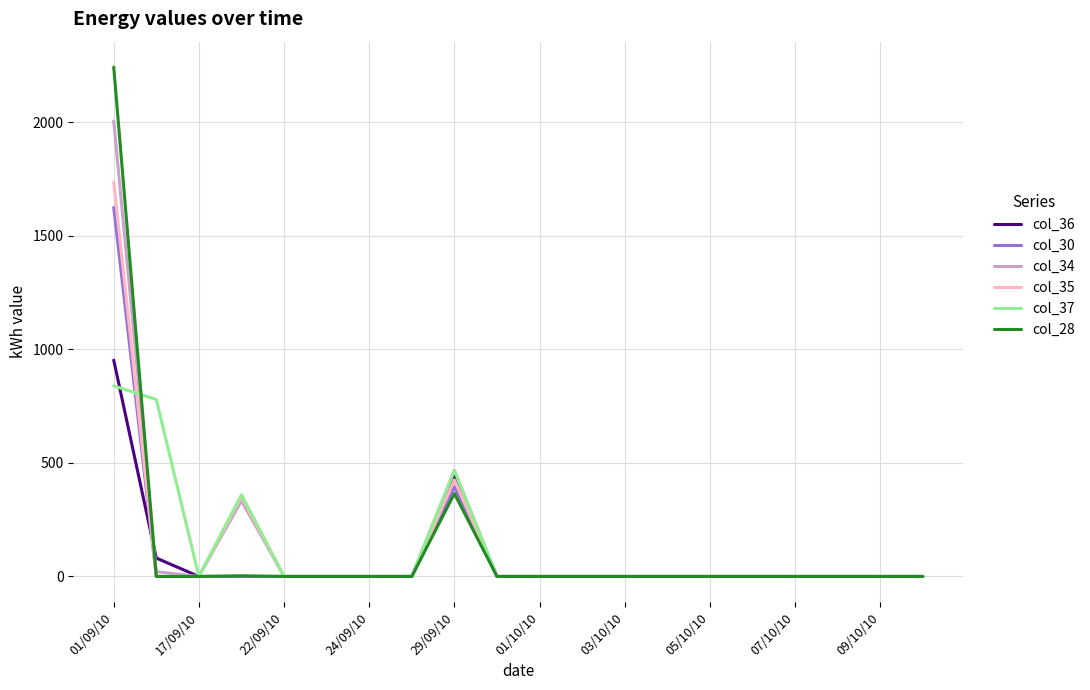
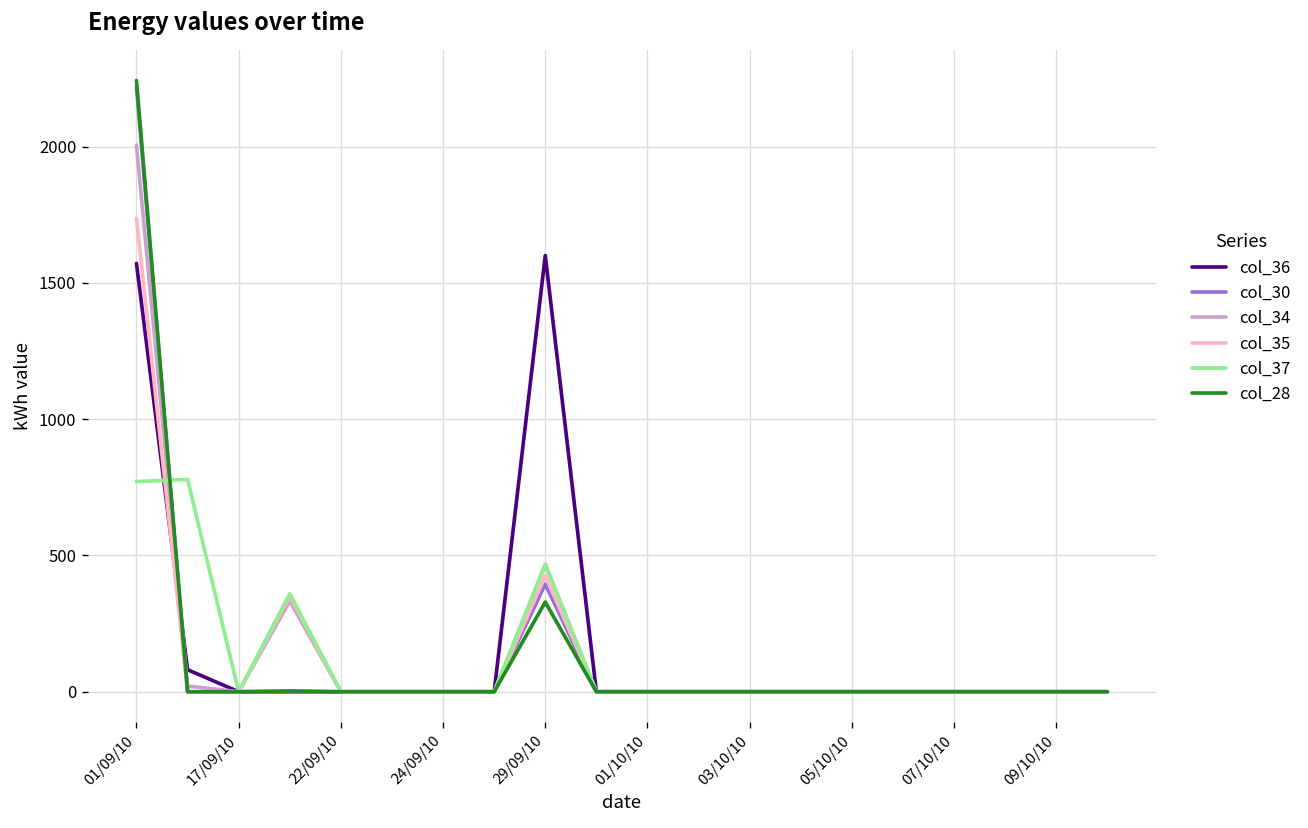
col_36, 01/09/10: 950 -> 1570
col_30, 01/09/10: 1620 -> 2220
col_37, 01/09/10: 840 -> 770
col_36, 29/09/10: 450 -> 1600
col_28, 29/09/10: 370 -> 330
